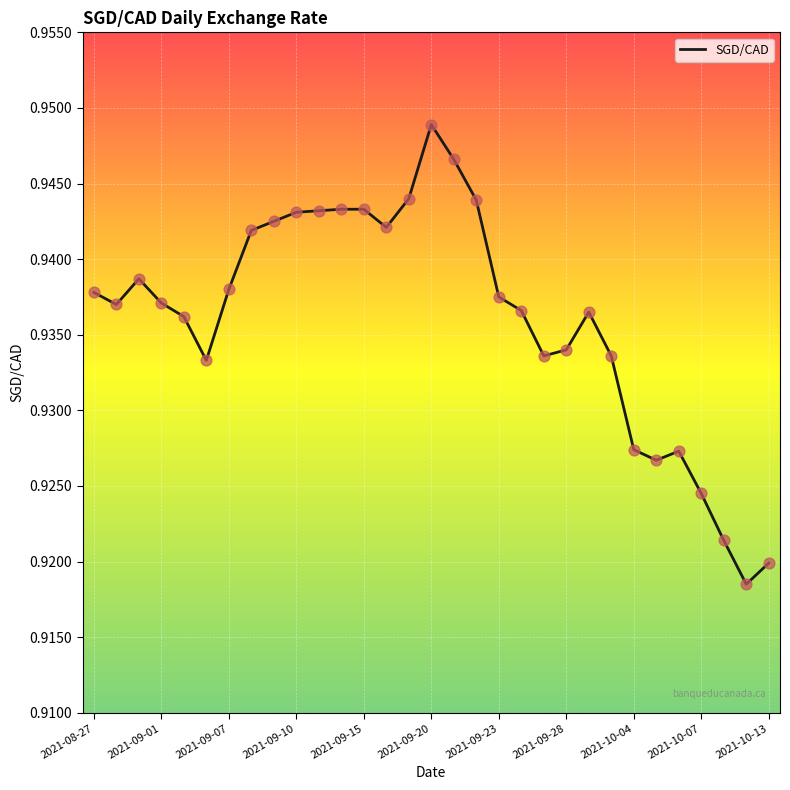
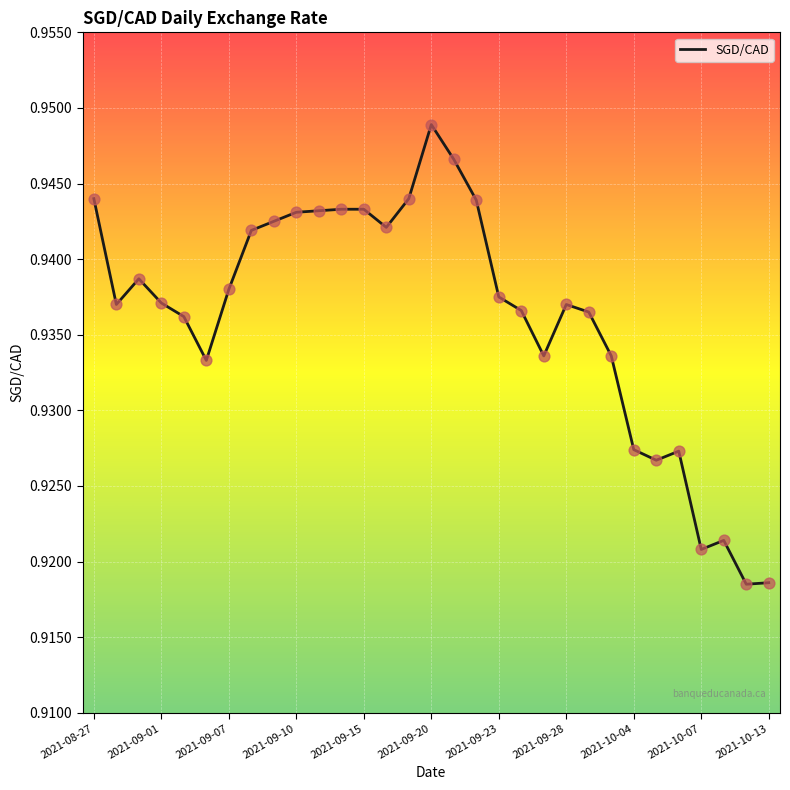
2021-08-27: 0.9378 -> 0.9440
2021-09-28: 0.934 -> 0.937
2021-10-07: 0.9245 -> 0.9208
2021-10-13: 0.9199 -> 0.9186
